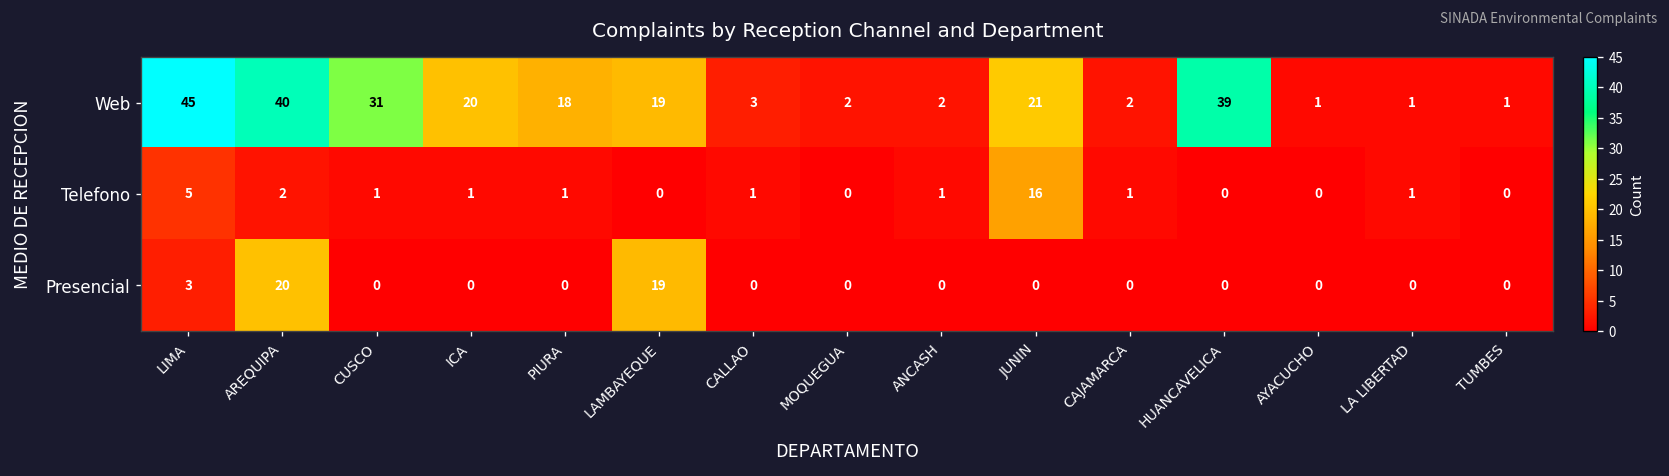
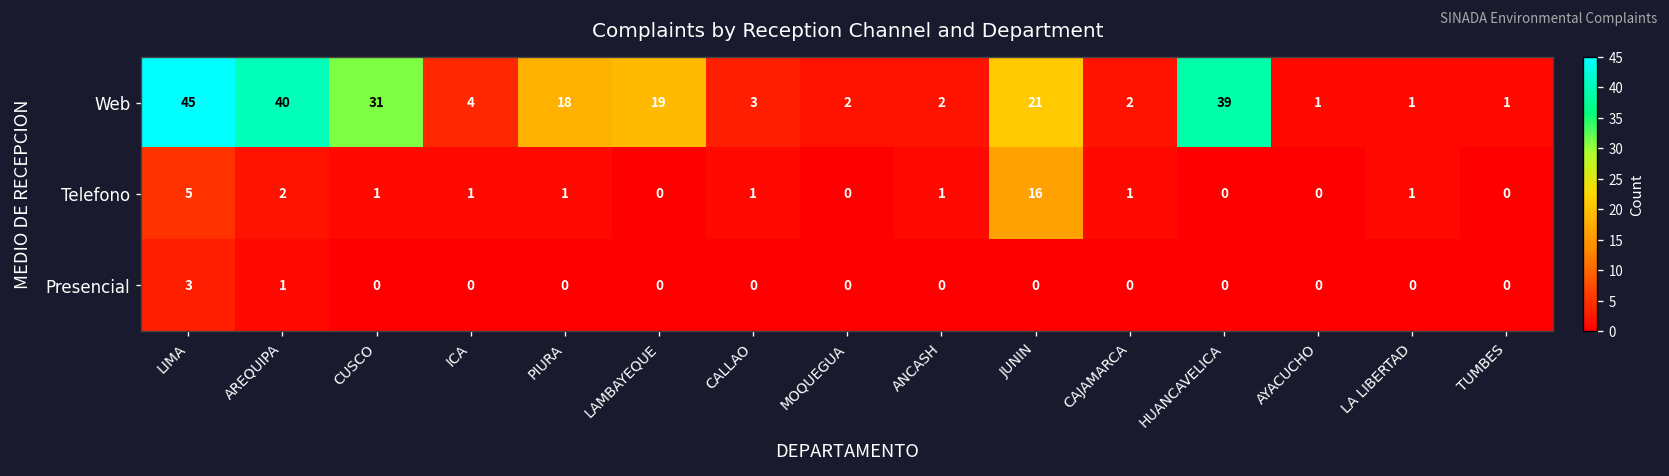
Web, ICA: 20 -> 4
Presencial, AREQUIPA: 20 -> 1
Presencial, LAMBAYEQUE: 19 -> 0
